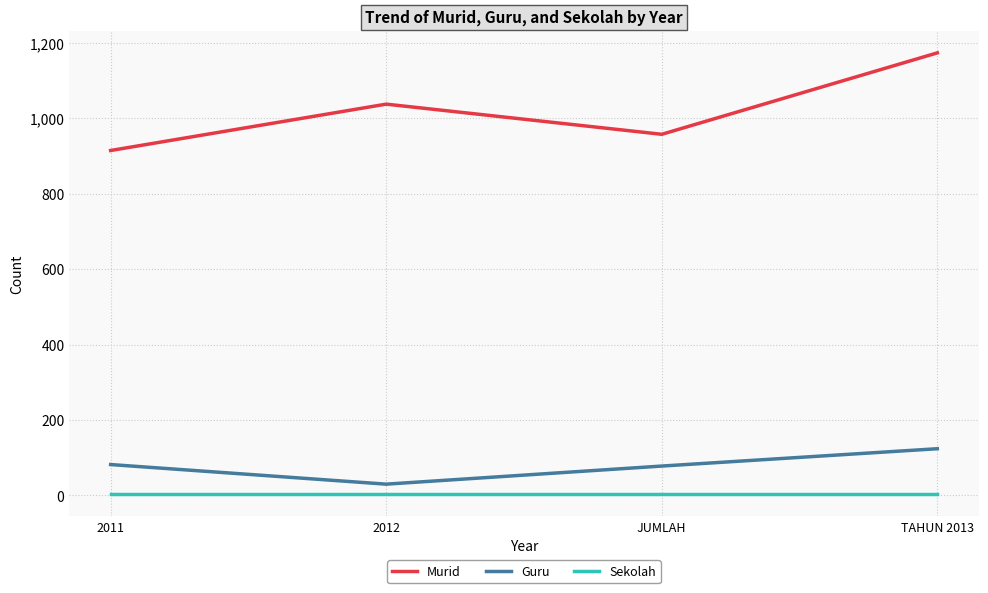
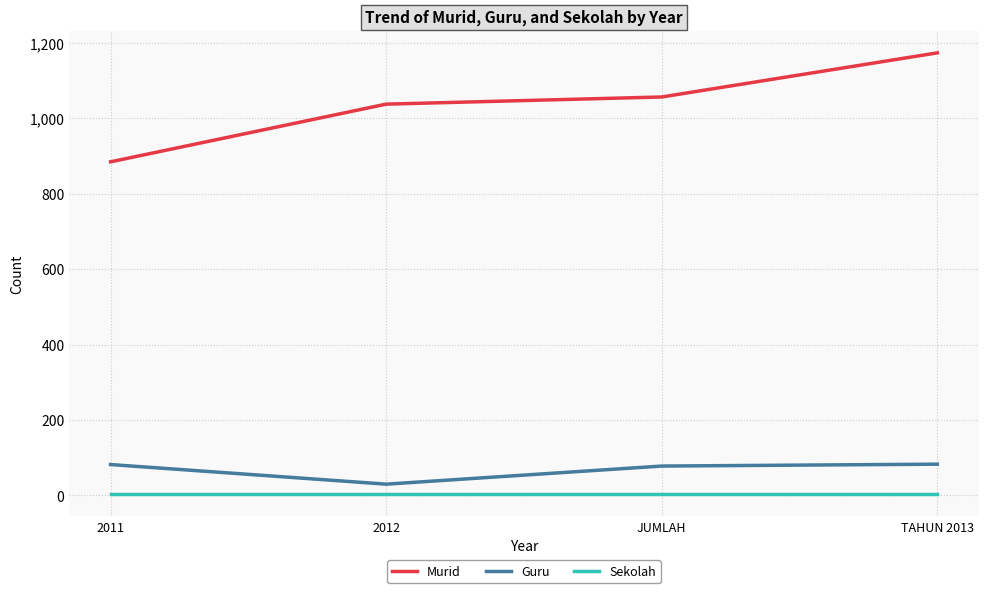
Murid, 2011: 920 -> 890
Murid, JUMLAH: 960 -> 1,060
Guru, TAHUN 2013: 120 -> 80
